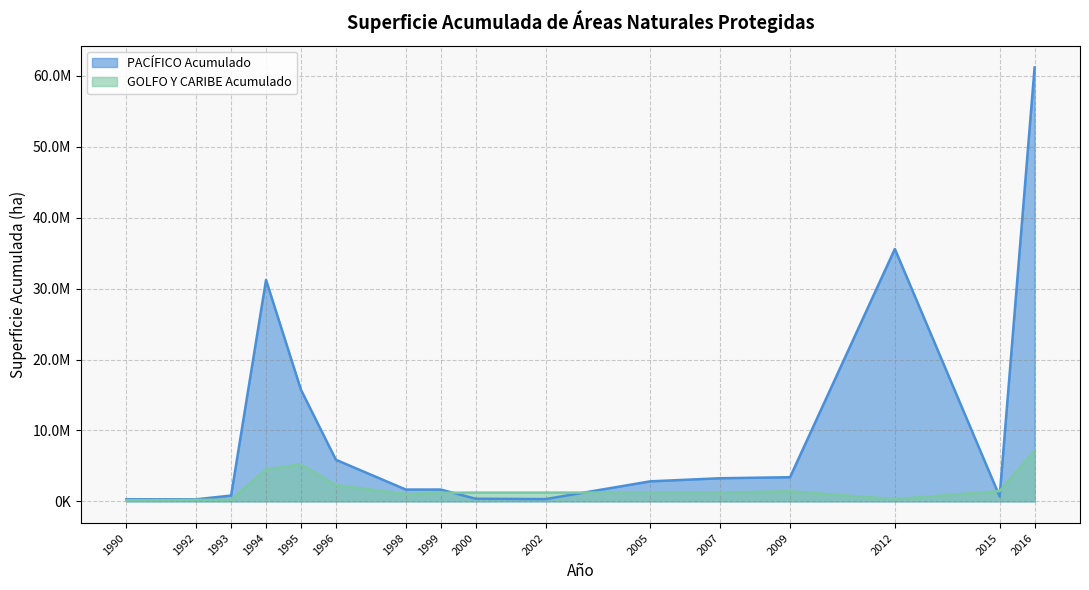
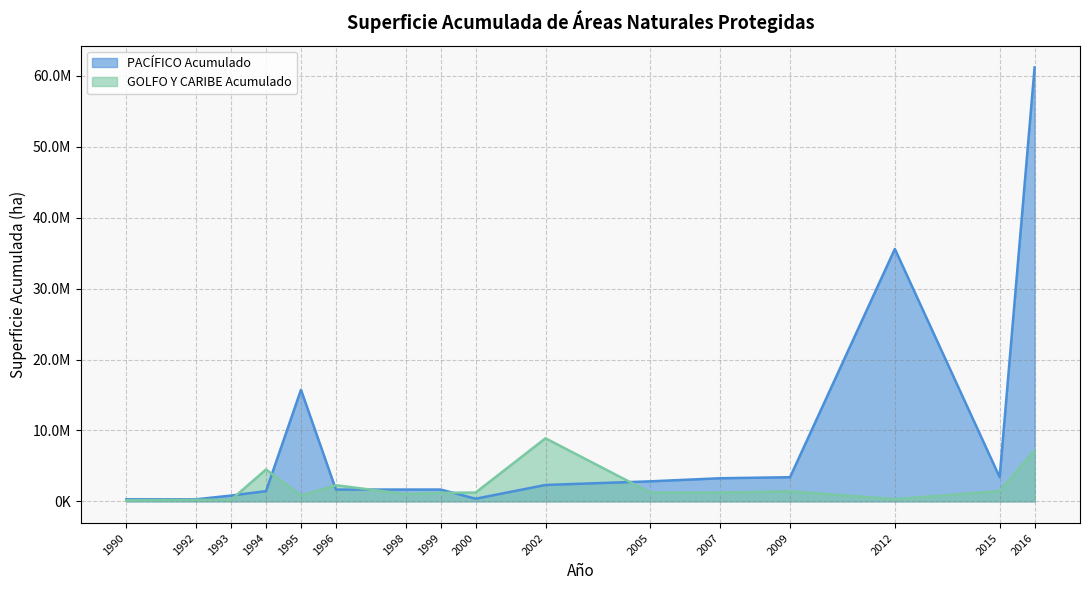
PACÍFICO Acumulado, 1994: 31000000 -> 1000000
GOLFO Y CARIBE Acumulado, 1995: 5000000 -> 1000000
PACÍFICO Acumulado, 1996: 6000000 -> 2000000
PACÍFICO Acumulado, 2002: 0 -> 2000000
GOLFO Y CARIBE Acumulado, 2002: 1000000 -> 9000000
PACÍFICO Acumulado, 2015: 1000000 -> 3000000
